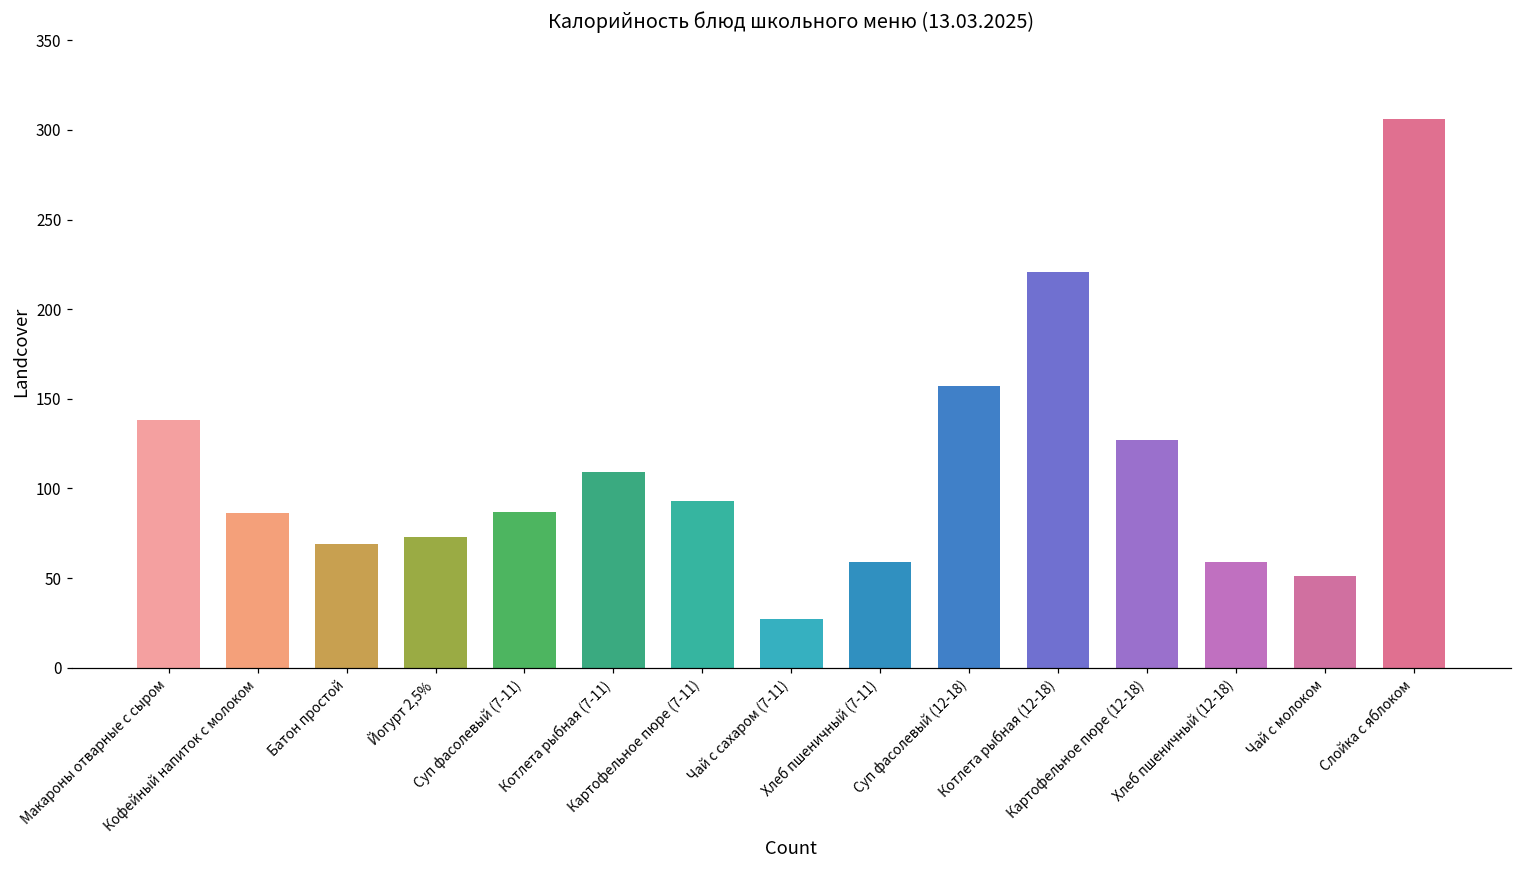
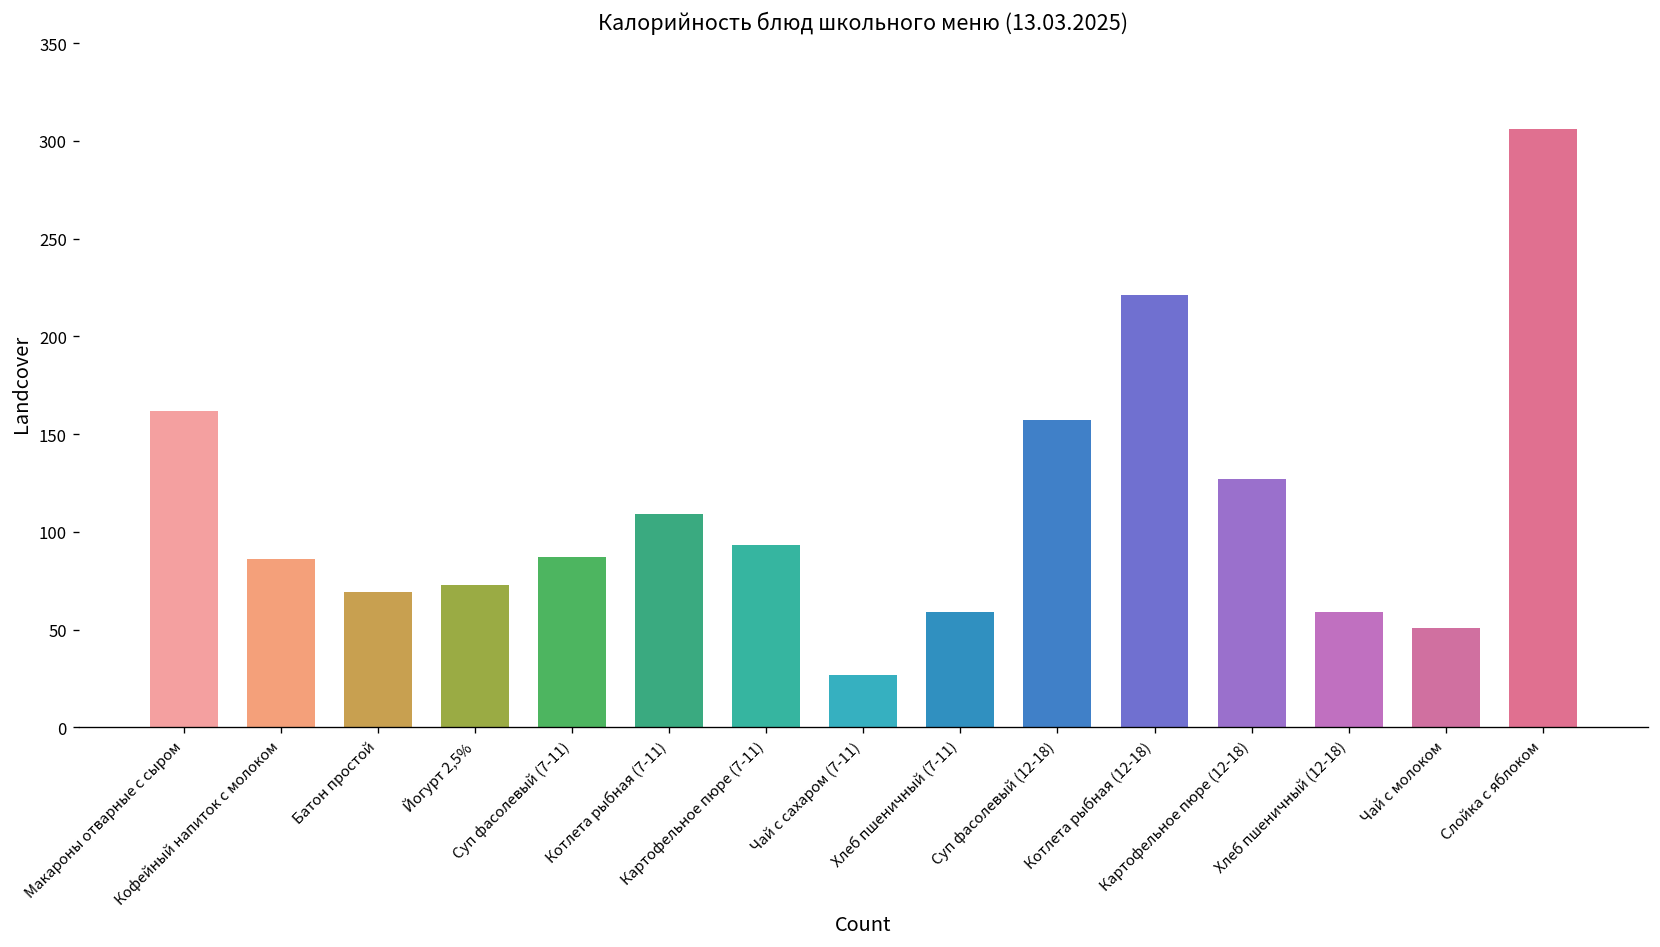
Макароны отварные с сыром: 138 -> 162
